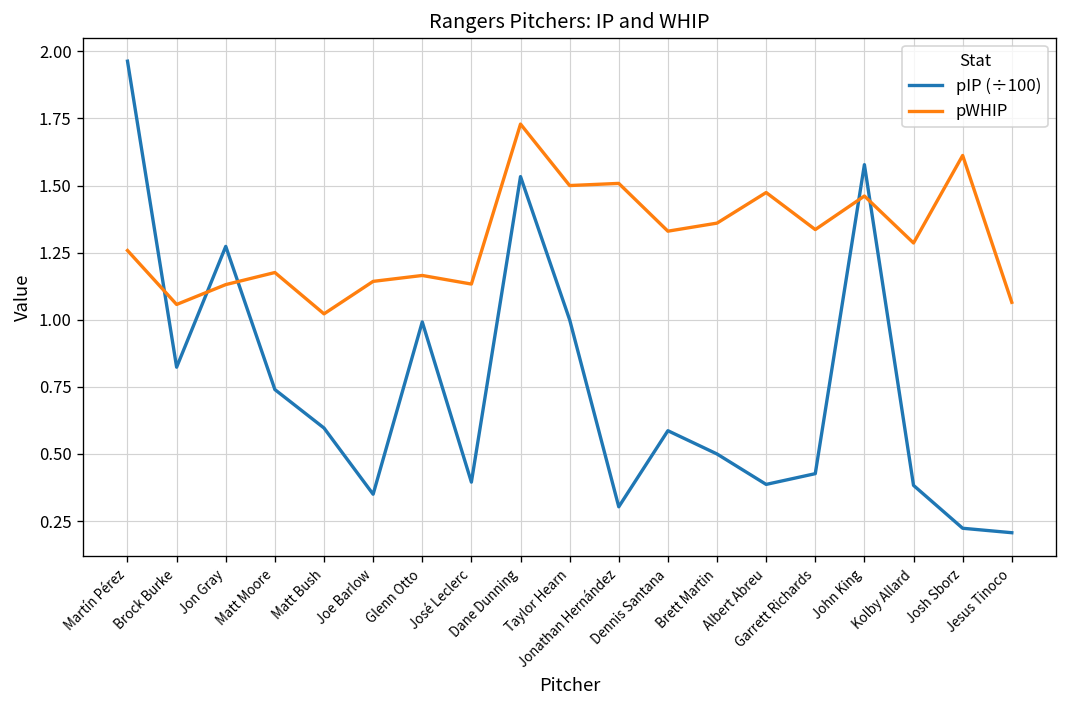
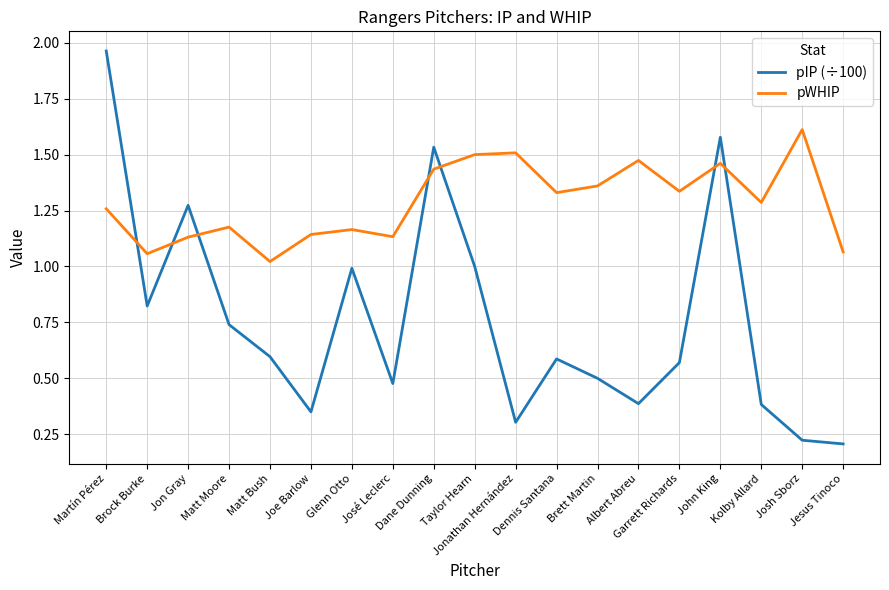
pIP (÷100), José Leclerc: 0.40 -> 0.48
pWHIP, Dane Dunning: 1.73 -> 1.44
pIP (÷100), Garrett Richards: 0.43 -> 0.57
